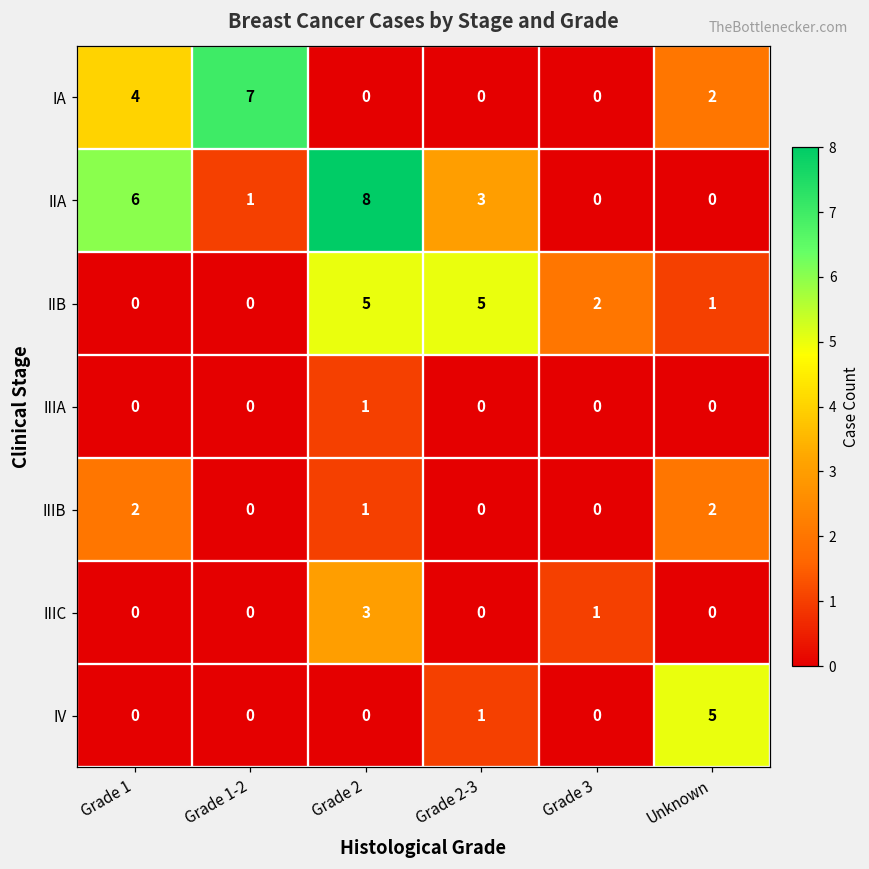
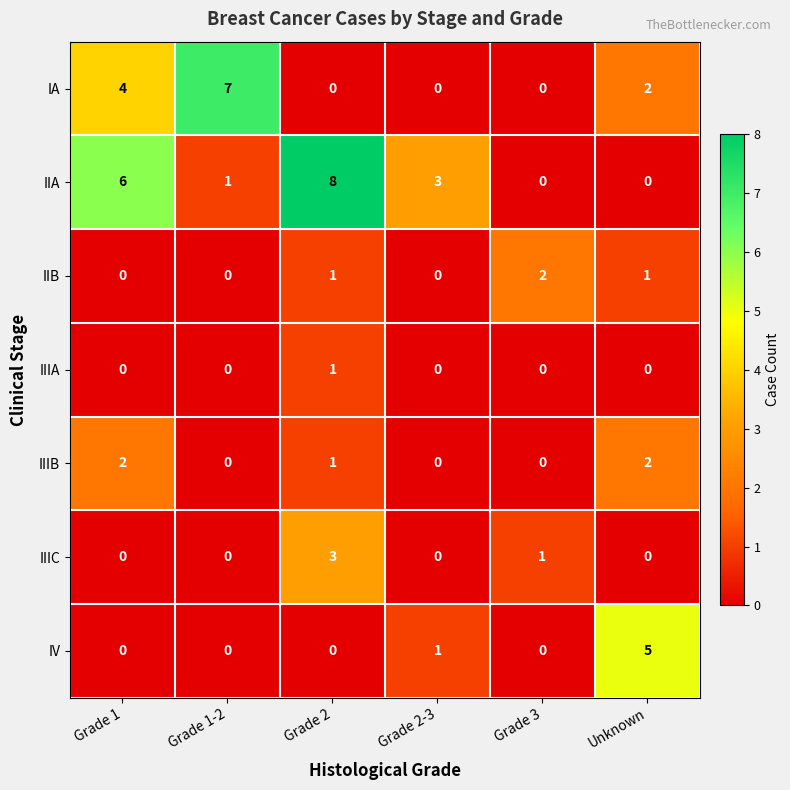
IIB, Grade 2: 5 -> 1
IIB, Grade 2-3: 5 -> 0
